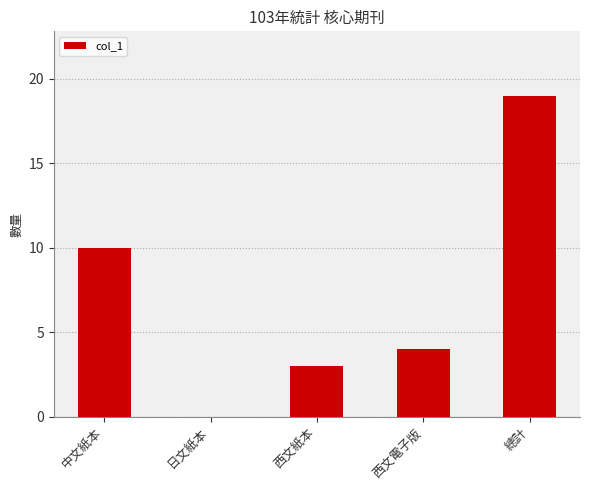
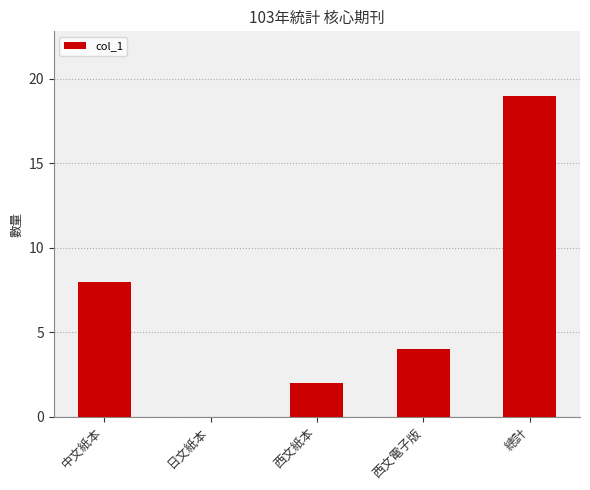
中文紙本: 10 -> 8
西文紙本: 3 -> 2
